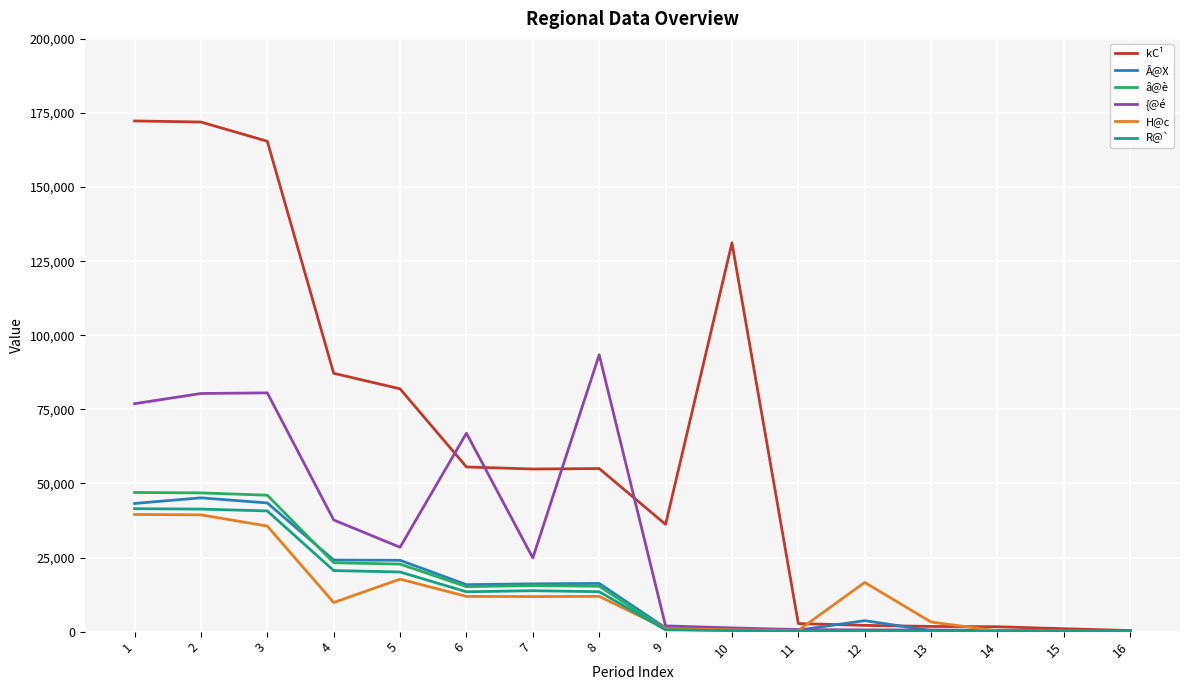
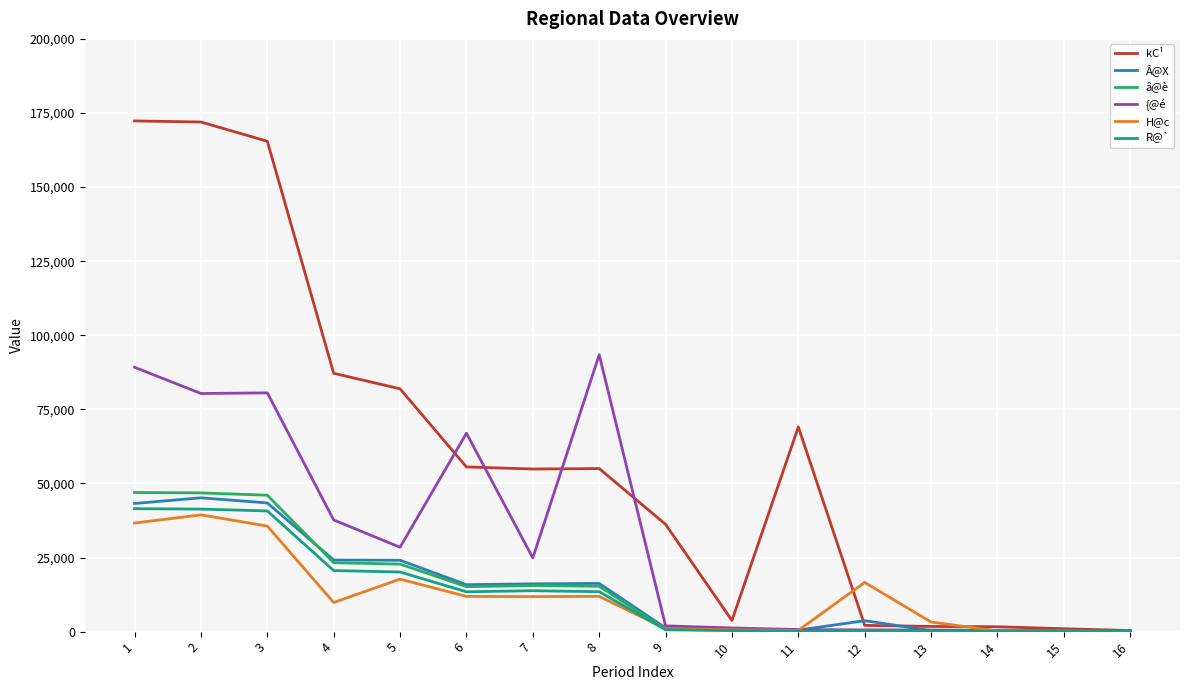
{@é, 1: 77,000 -> 89,000
H@c, 1: 40,000 -> 37,000
kC¹, 10: 131,000 -> 4,000
kC¹, 11: 3,000 -> 69,000
